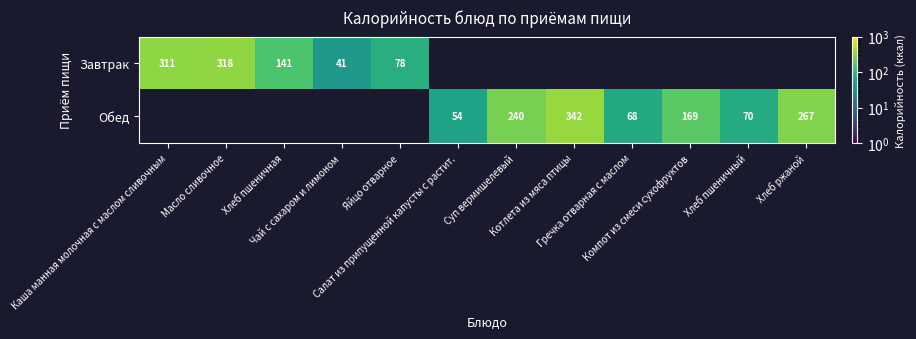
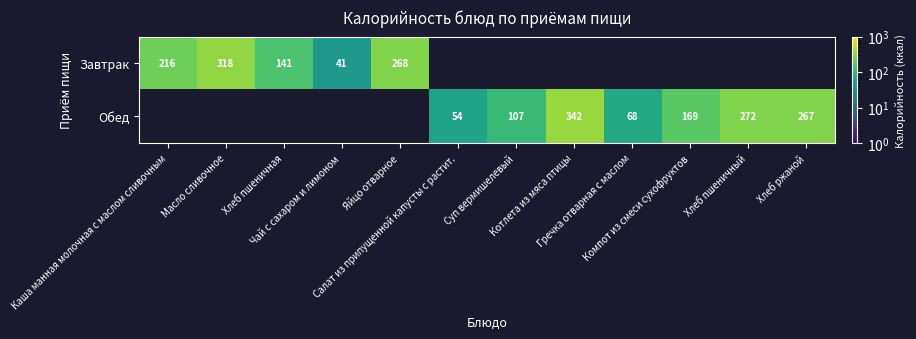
Завтрак, Каша манная молочная с маслом сливочным: 311 -> 216
Завтрак, Яйцо отварное: 78 -> 268
Обед, Суп вермишелевый: 240 -> 107
Обед, Хлеб пшеничный: 70 -> 272
